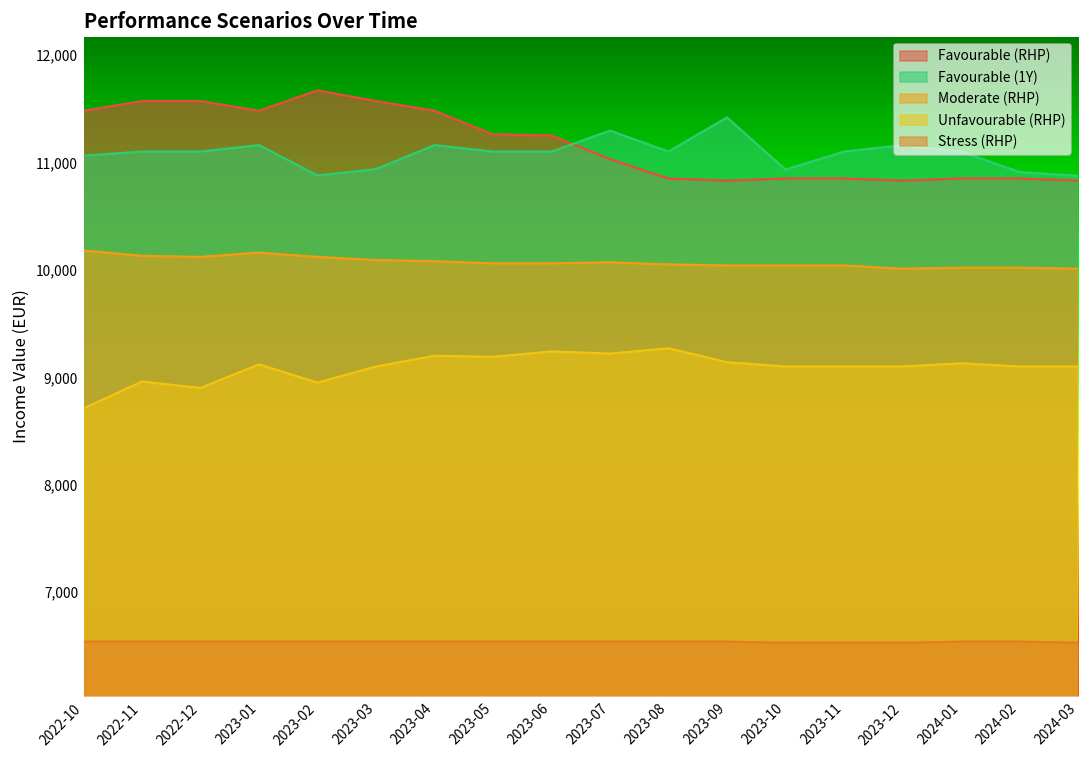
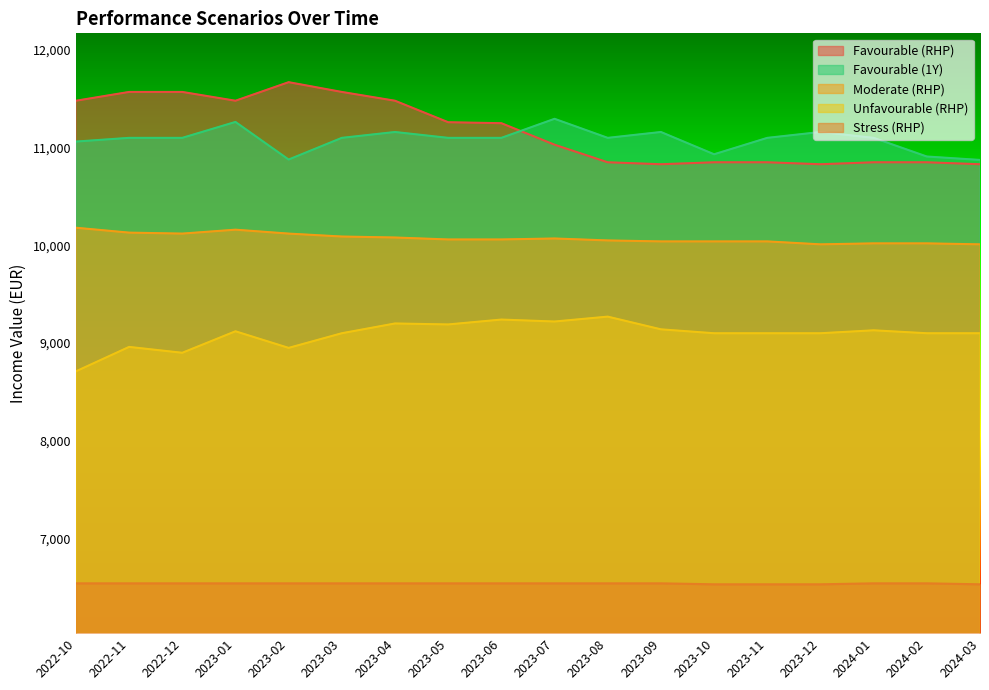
Favourable (1Y), 2023-01: 11,200 -> 11,300
Favourable (1Y), 2023-03: 10,900 -> 11,100
Favourable (1Y), 2023-09: 11,400 -> 11,200
